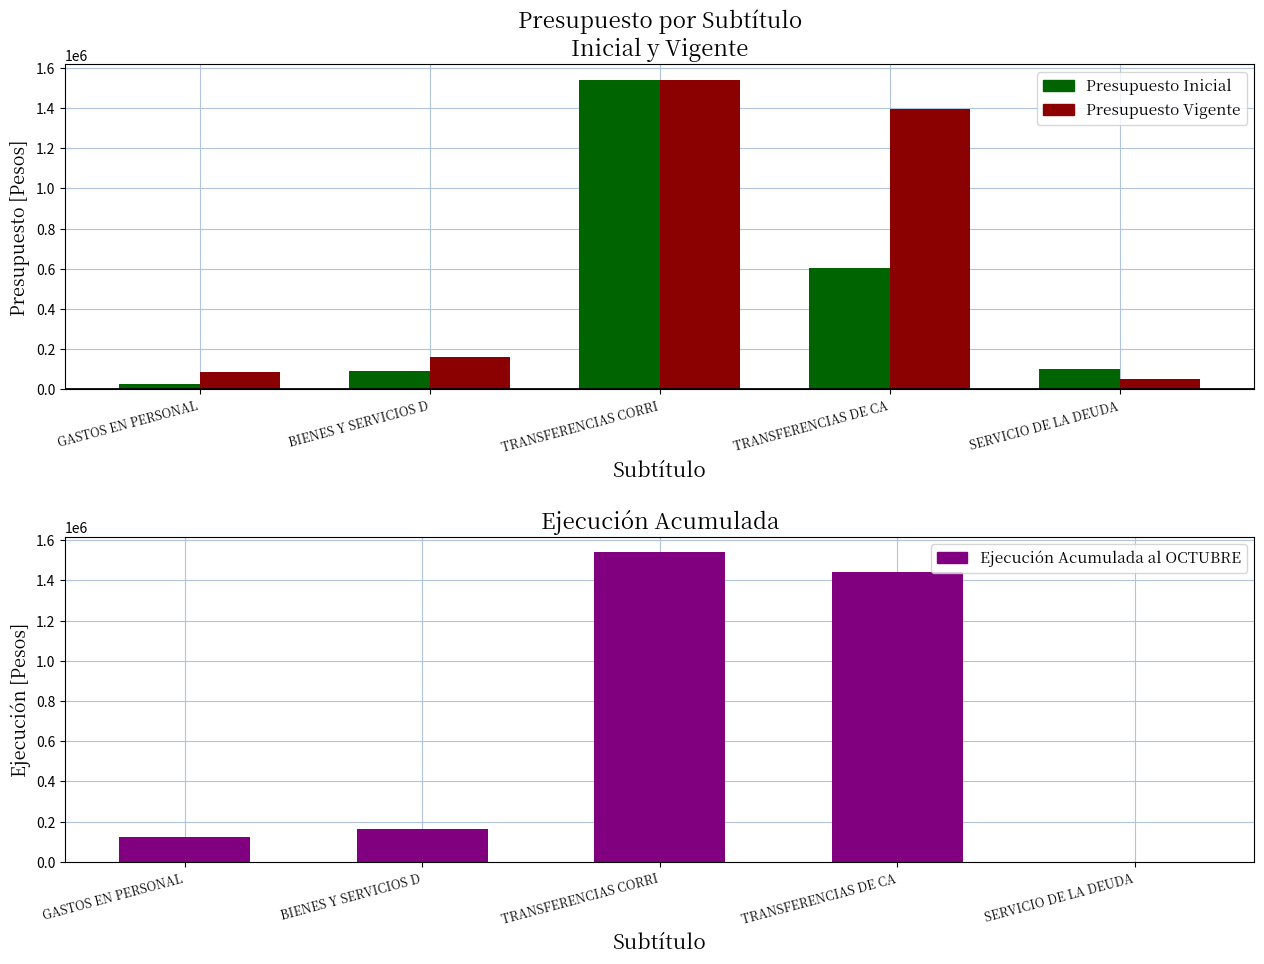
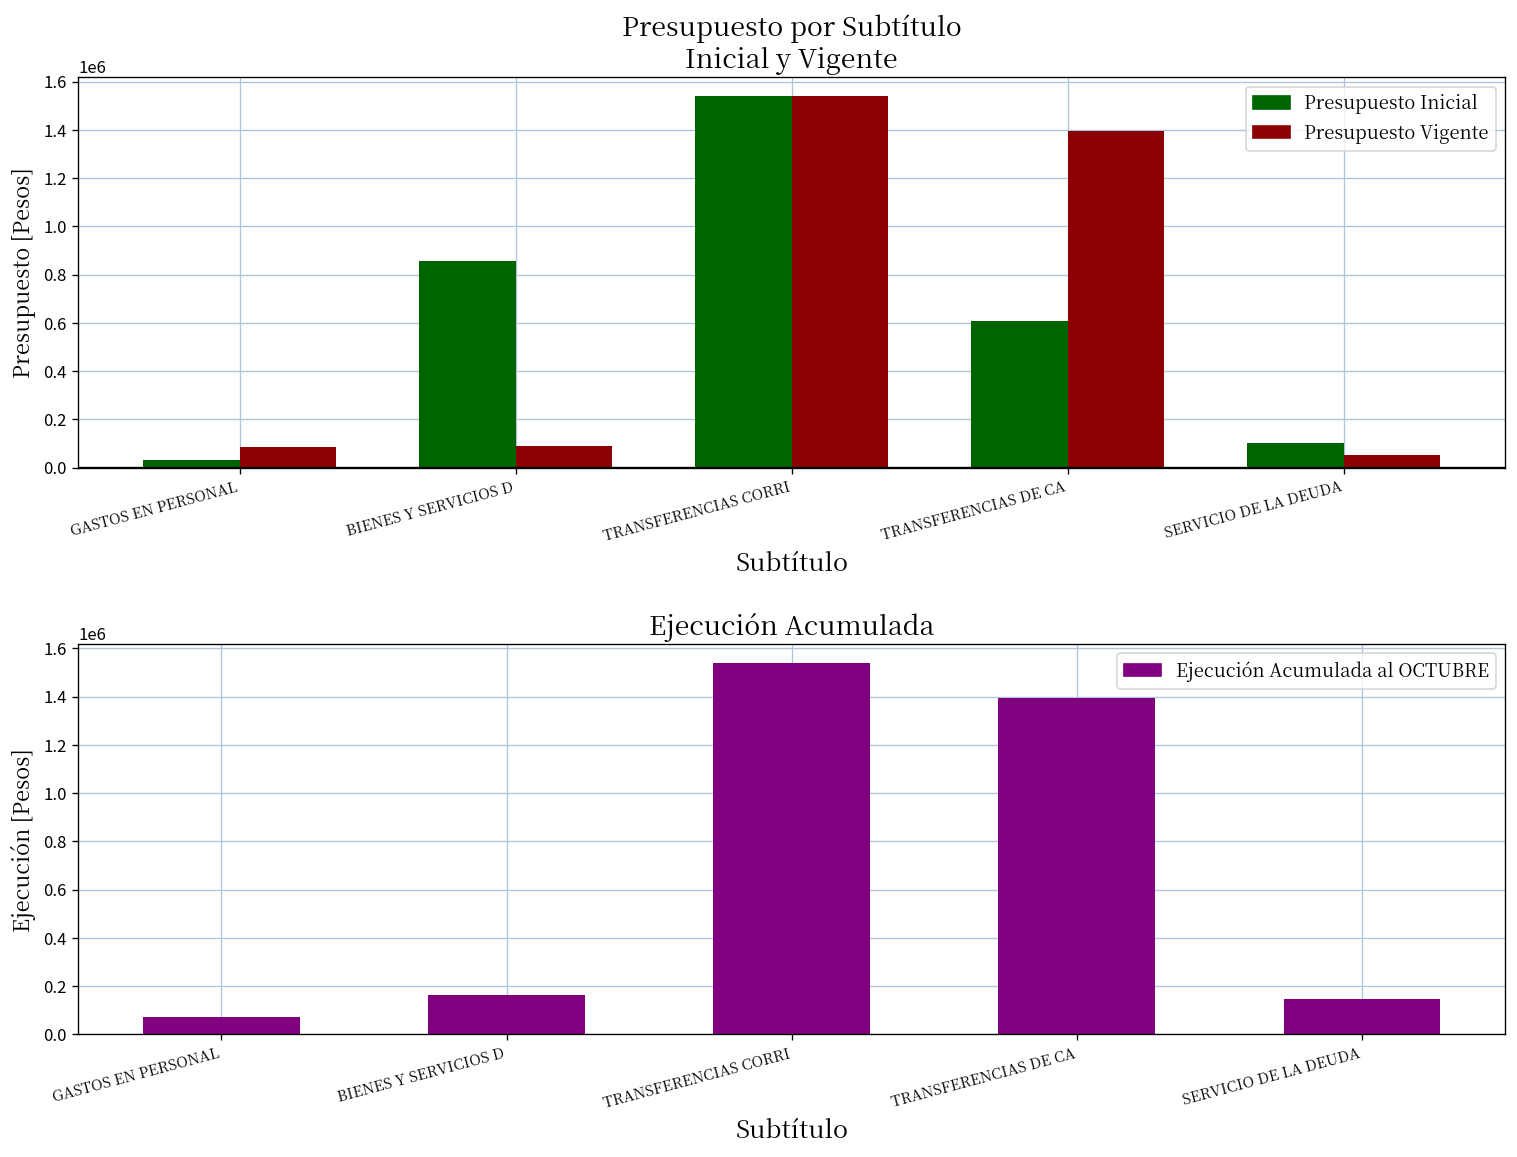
Presupuesto por Subtítulo Inicial y Vigente, Presupuesto Inicial, BIENES Y SERVICIOS D: 90000 -> 860000
Presupuesto por Subtítulo Inicial y Vigente, Presupuesto Vigente, BIENES Y SERVICIOS D: 160000 -> 90000
Ejecución Acumulada, GASTOS EN PERSONAL: 130000 -> 70000
Ejecución Acumulada, TRANSFERENCIAS DE CA: 1440000 -> 1400000
Ejecución Acumulada, SERVICIO DE LA DEUDA: 0 -> 140000
